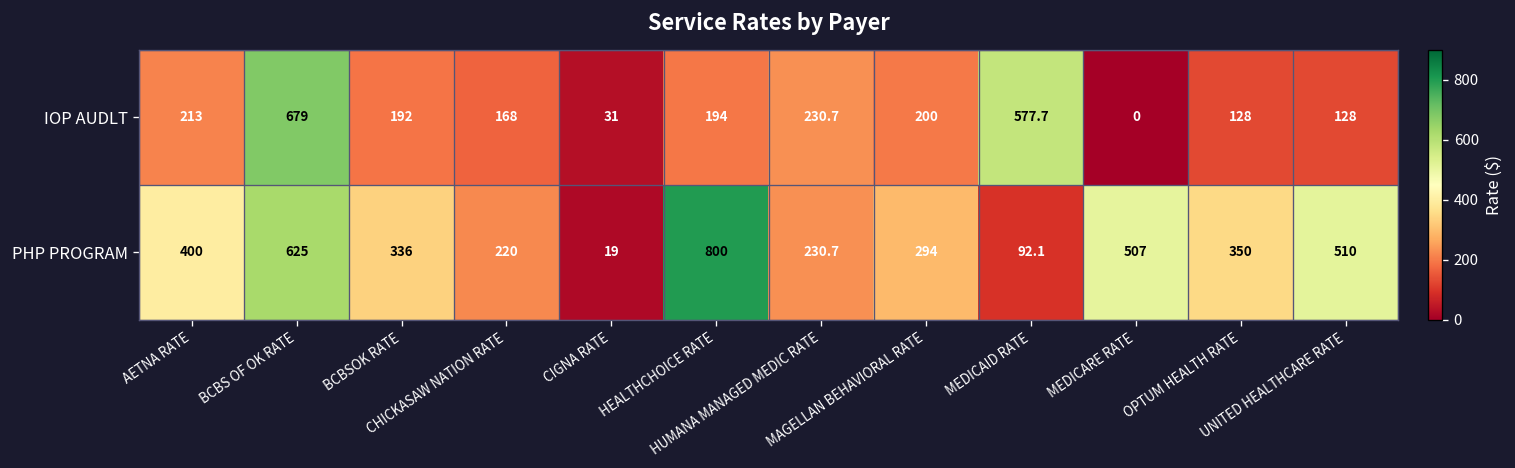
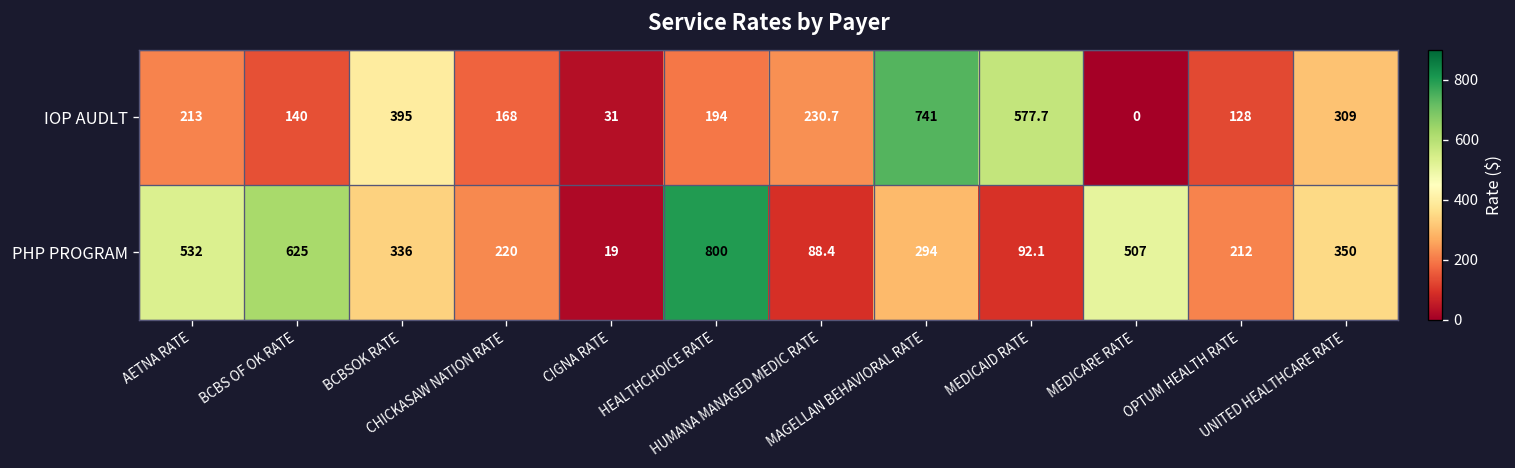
IOP AUDLT, BCBS OF OK RATE: 679 -> 140
IOP AUDLT, BCBSOK RATE: 192 -> 395
IOP AUDLT, MAGELLAN BEHAVIORAL RATE: 200 -> 741
IOP AUDLT, UNITED HEALTHCARE RATE: 128 -> 309
PHP PROGRAM, AETNA RATE: 400 -> 532
PHP PROGRAM, HUMANA MANAGED MEDIC RATE: 230.7 -> 88.4
PHP PROGRAM, OPTUM HEALTH RATE: 350 -> 212
PHP PROGRAM, UNITED HEALTHCARE RATE: 510 -> 350
